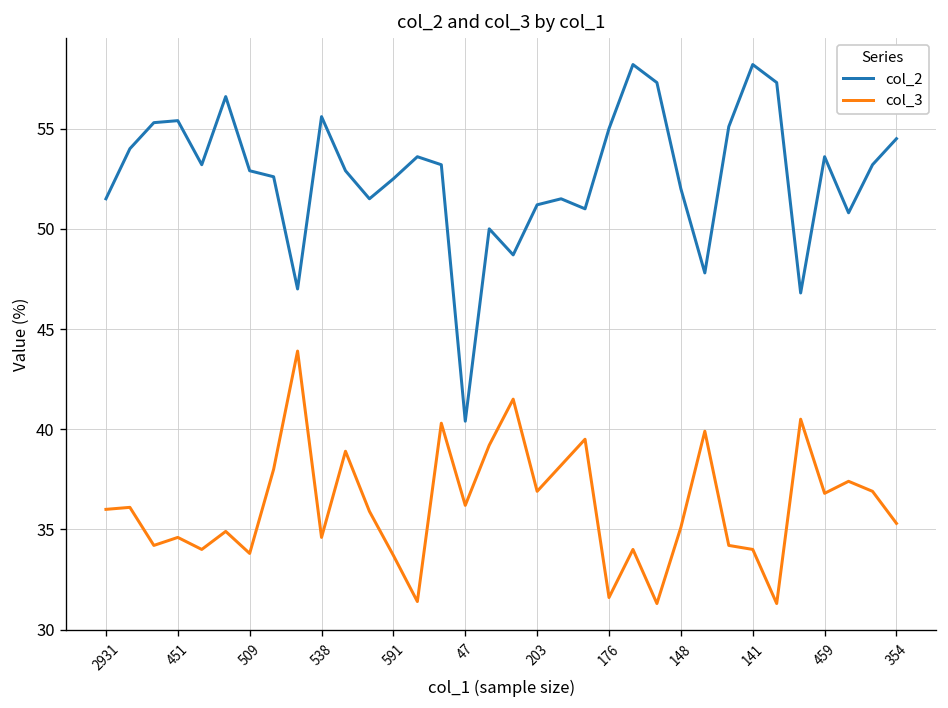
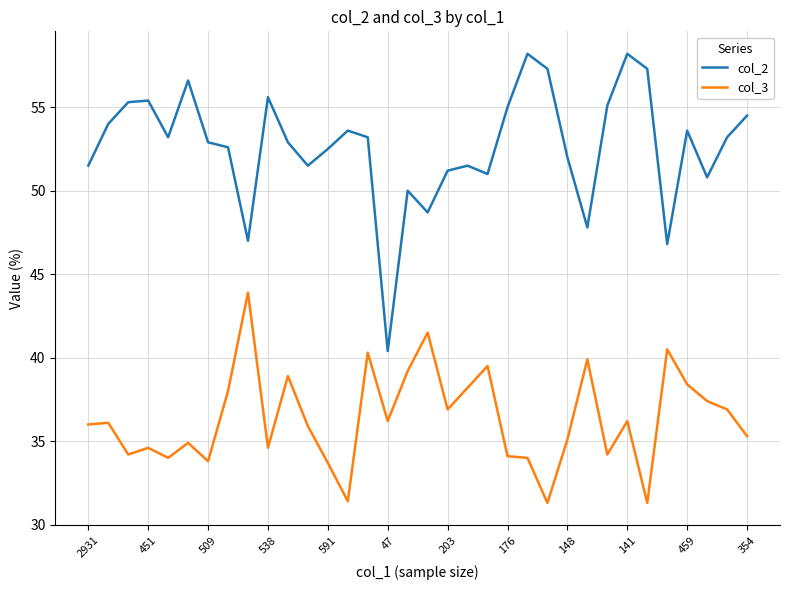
col_3, 176: 31.6 -> 34.1
col_3, 141: 34.0 -> 36.2
col_3, 459: 36.8 -> 38.4
